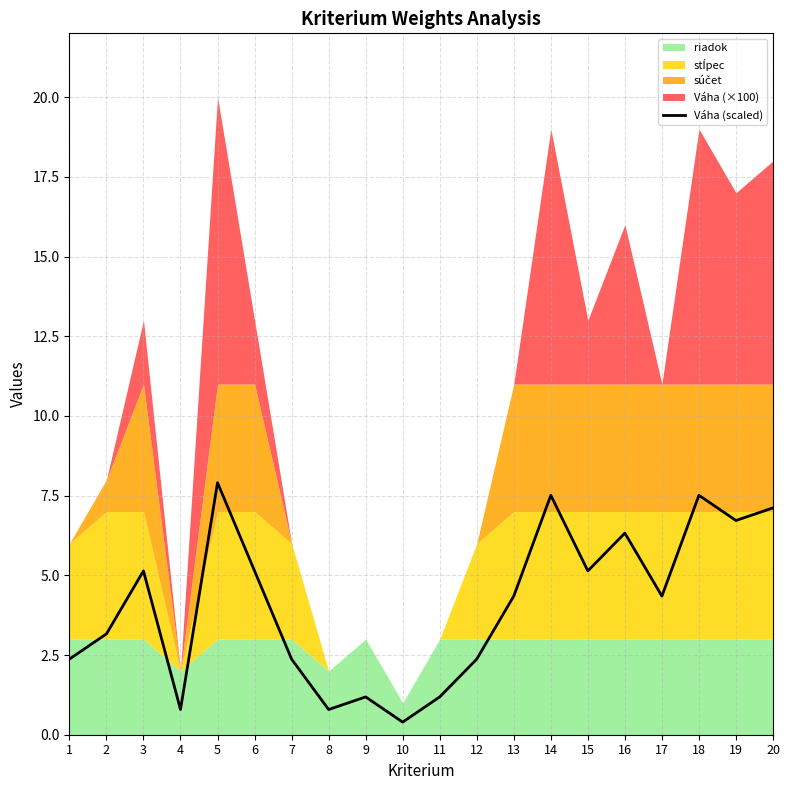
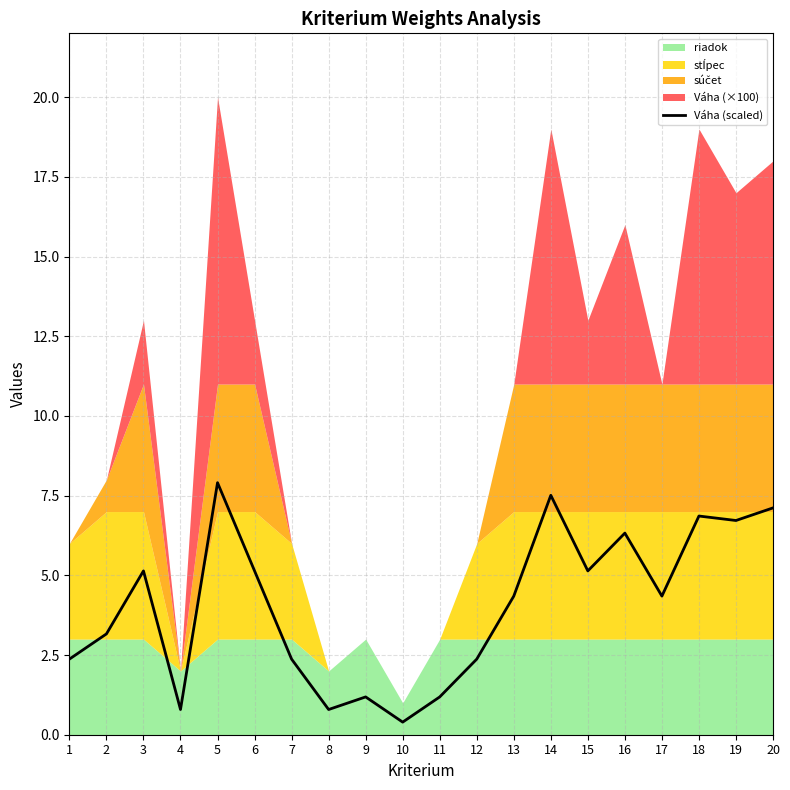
Váha (scaled), 18: 7.5 -> 6.9
